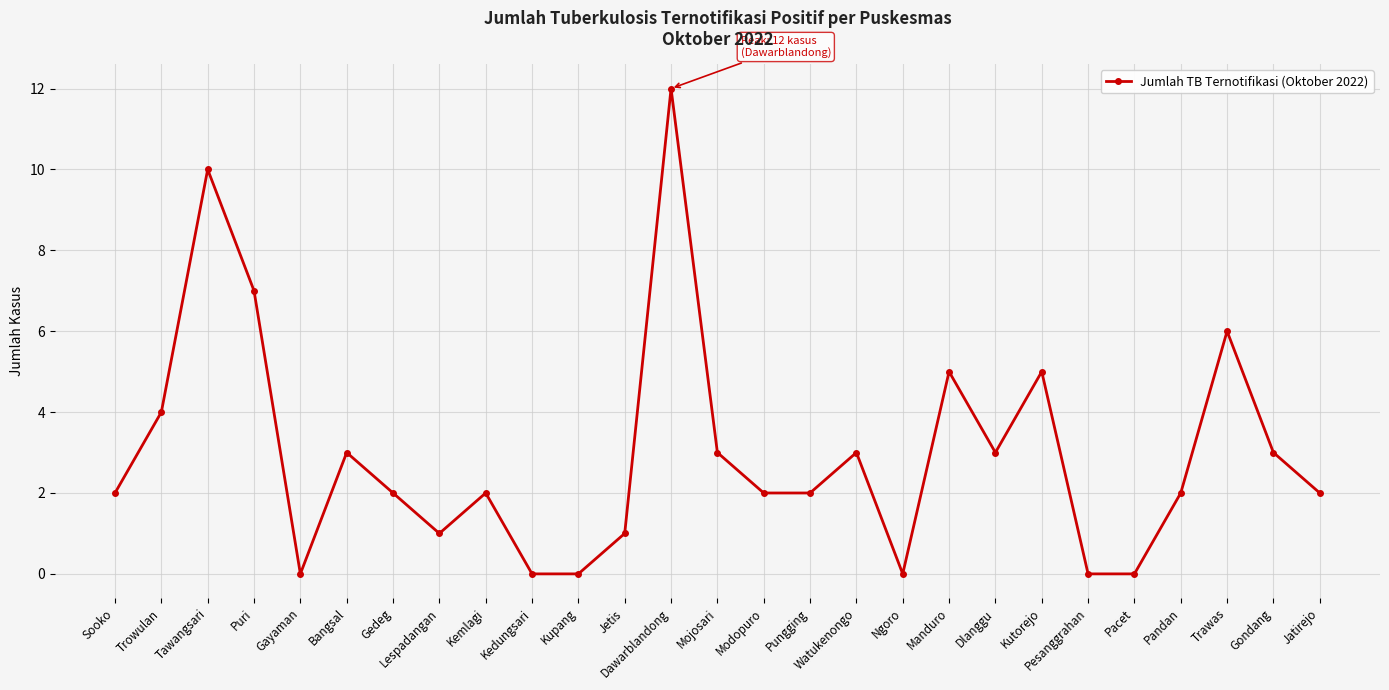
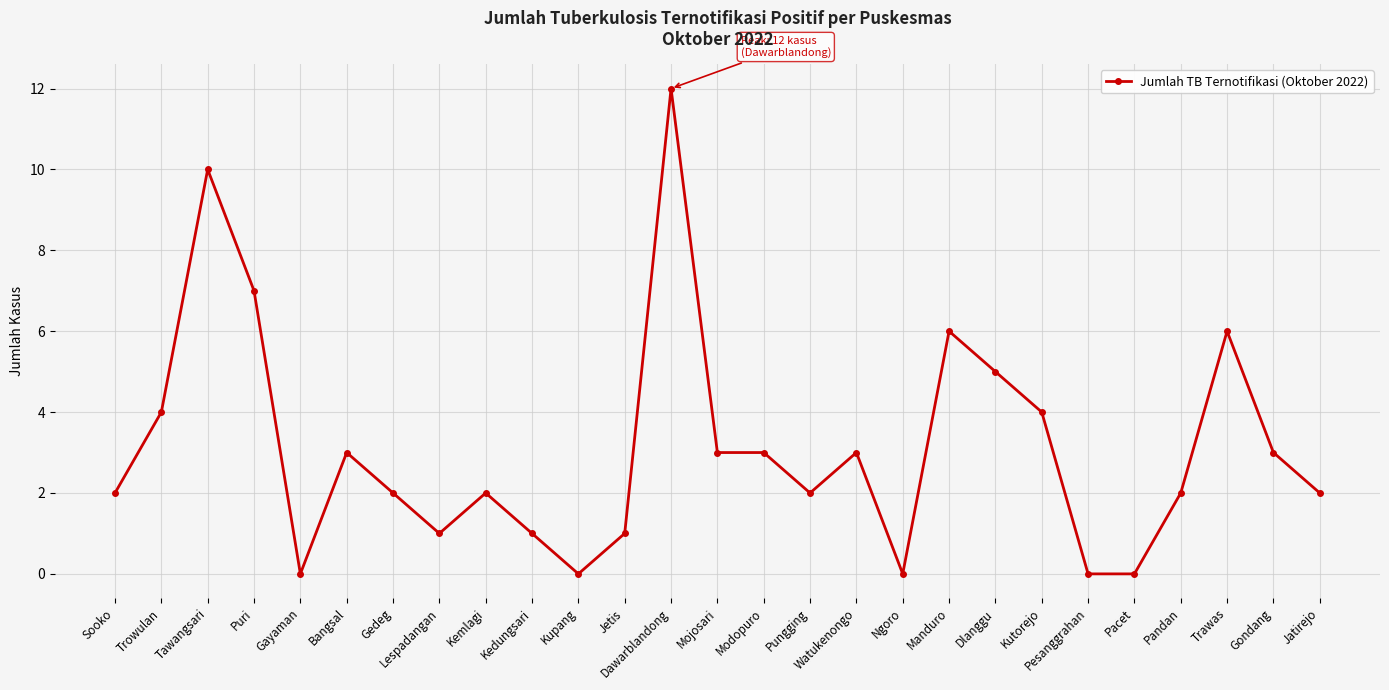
Kedungsari: 0 -> 1
Modopuro: 2 -> 3
Manduro: 5 -> 6
Dlanggu: 3 -> 5
Kutorejo: 5 -> 4
